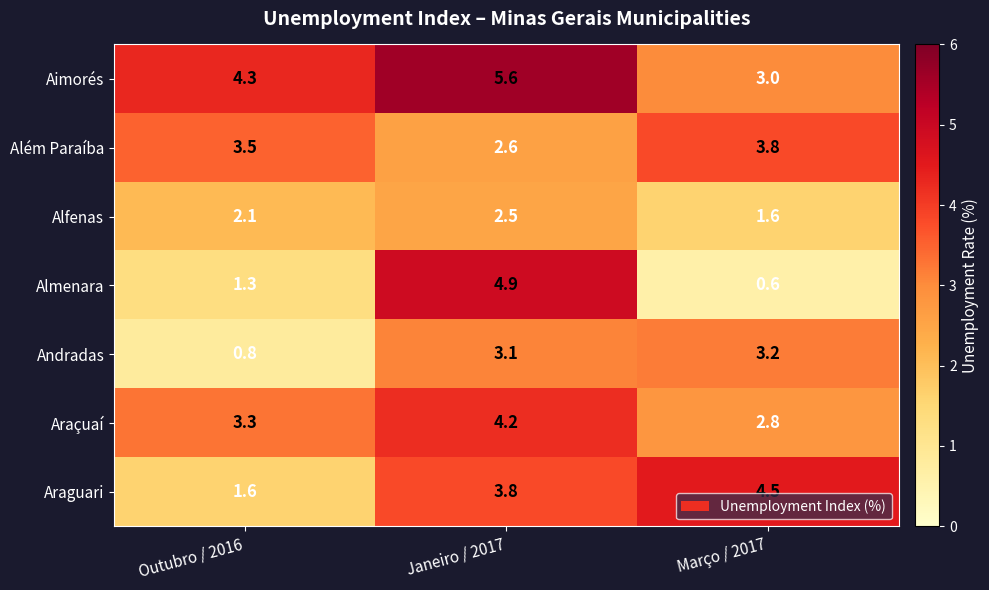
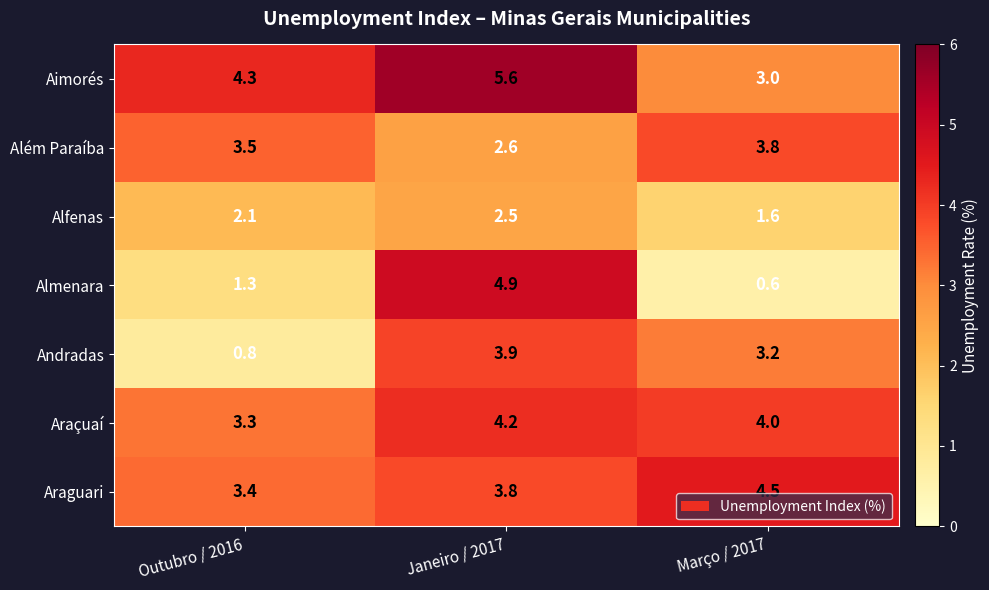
Andradas, Janeiro / 2017: 3.1 -> 3.9
Araçuaí, Março / 2017: 2.8 -> 4.0
Araguari, Outubro / 2016: 1.6 -> 3.4
